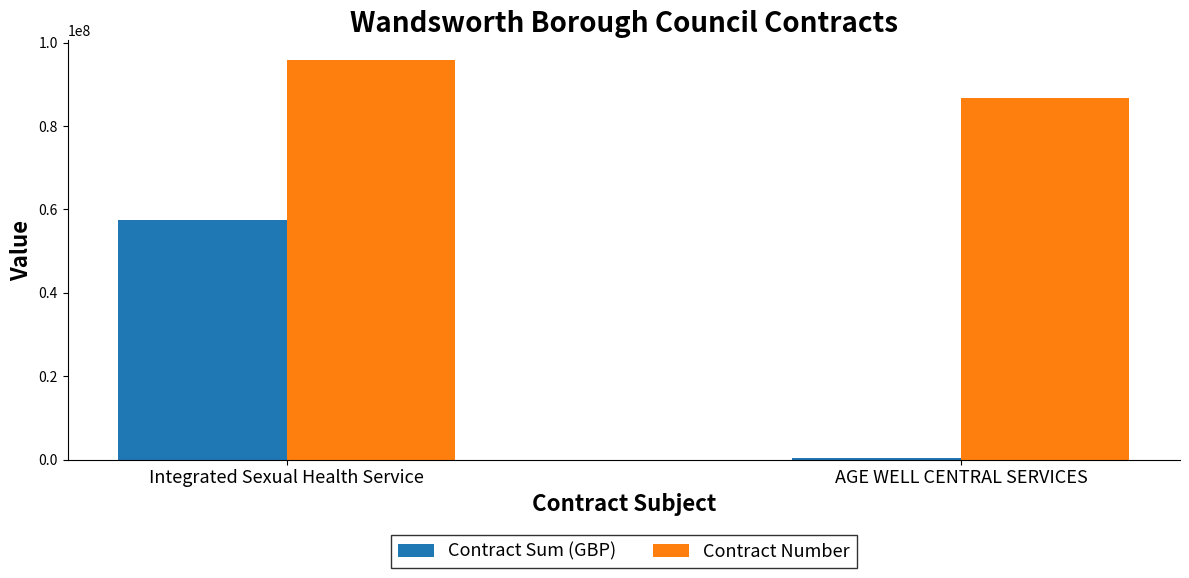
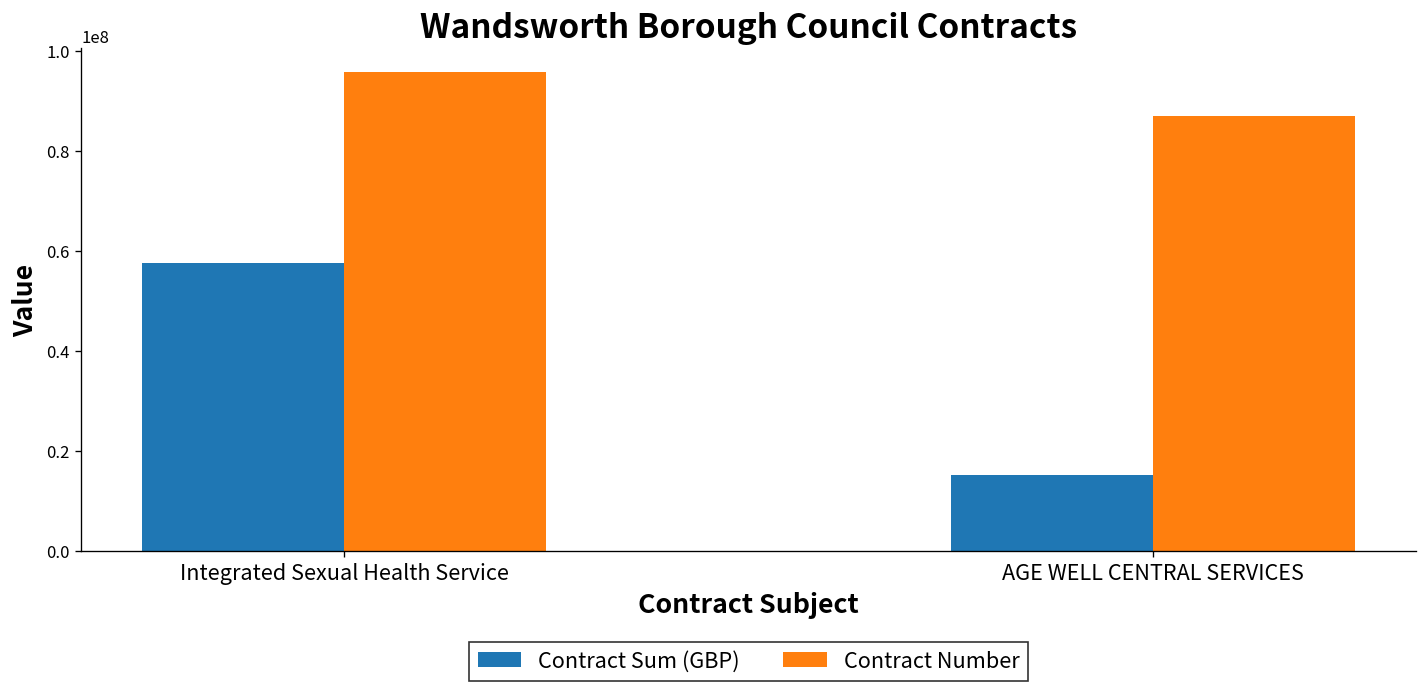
Contract Sum (GBP), AGE WELL CENTRAL SERVICES: 0 -> 15000000
